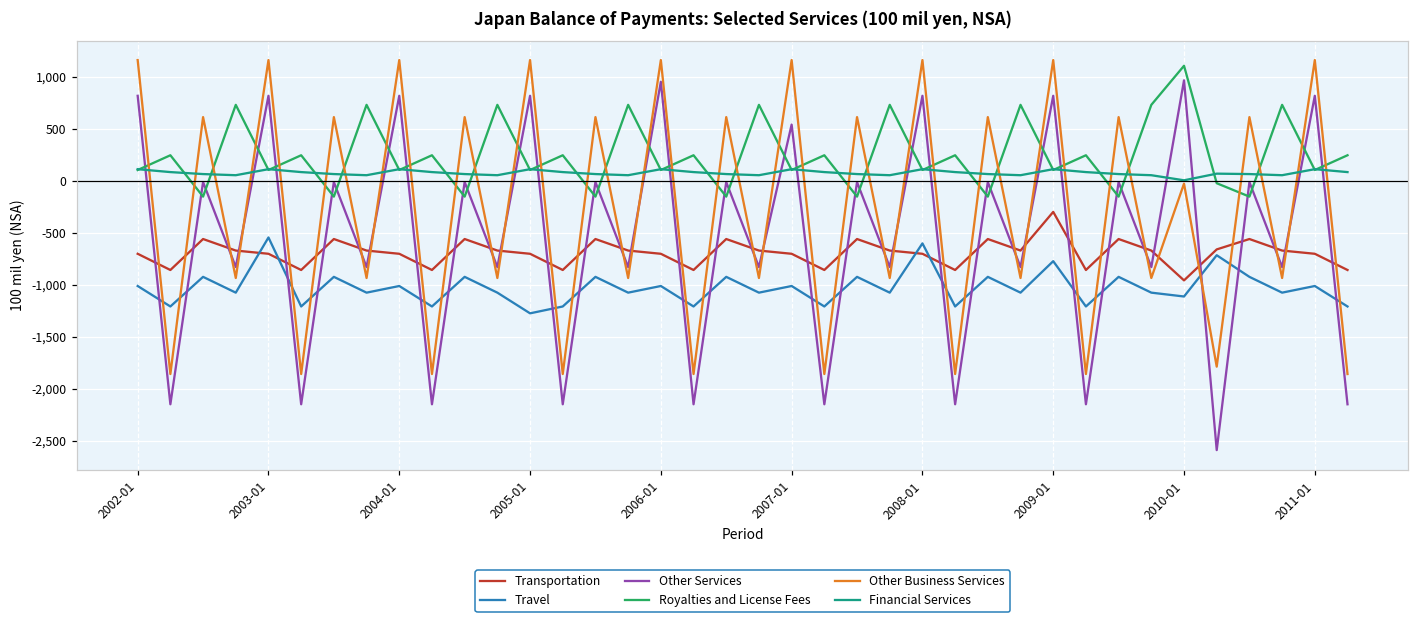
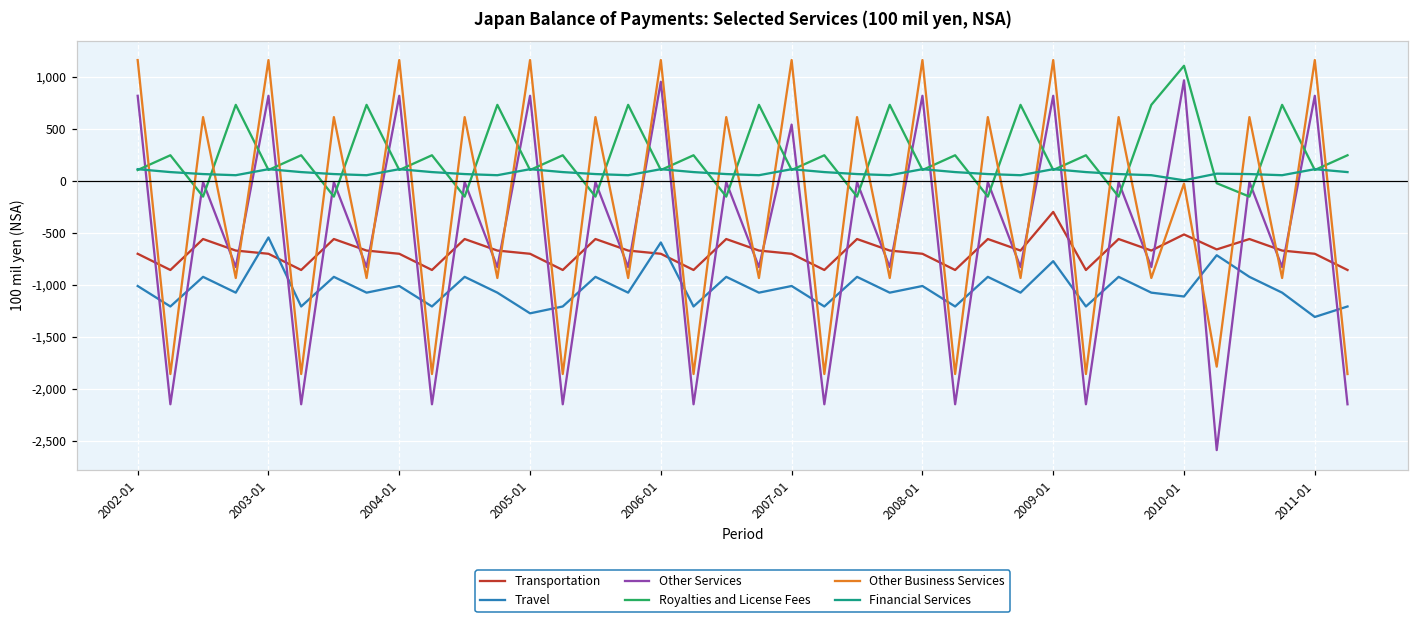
Travel, 2006-01: -1,000 -> -600
Travel, 2008-01: -600 -> -1,000
Transportation, 2010-01: -1,000 -> -500
Travel, 2011-01: -1,000 -> -1,300
